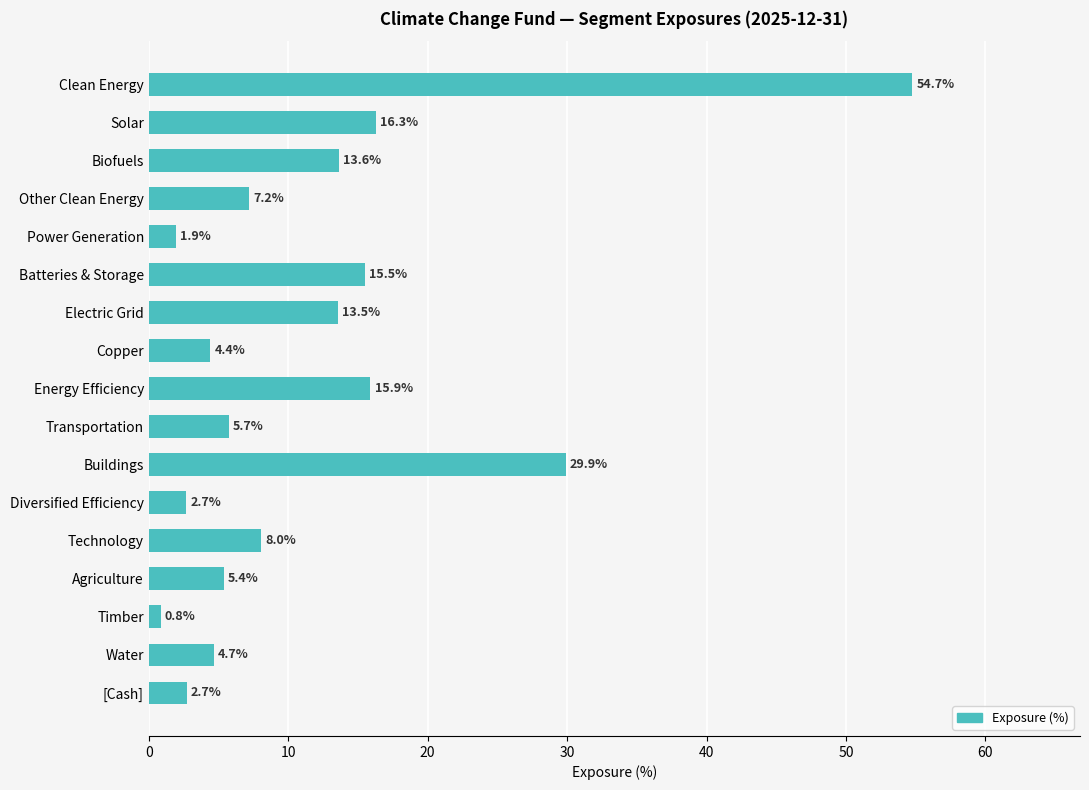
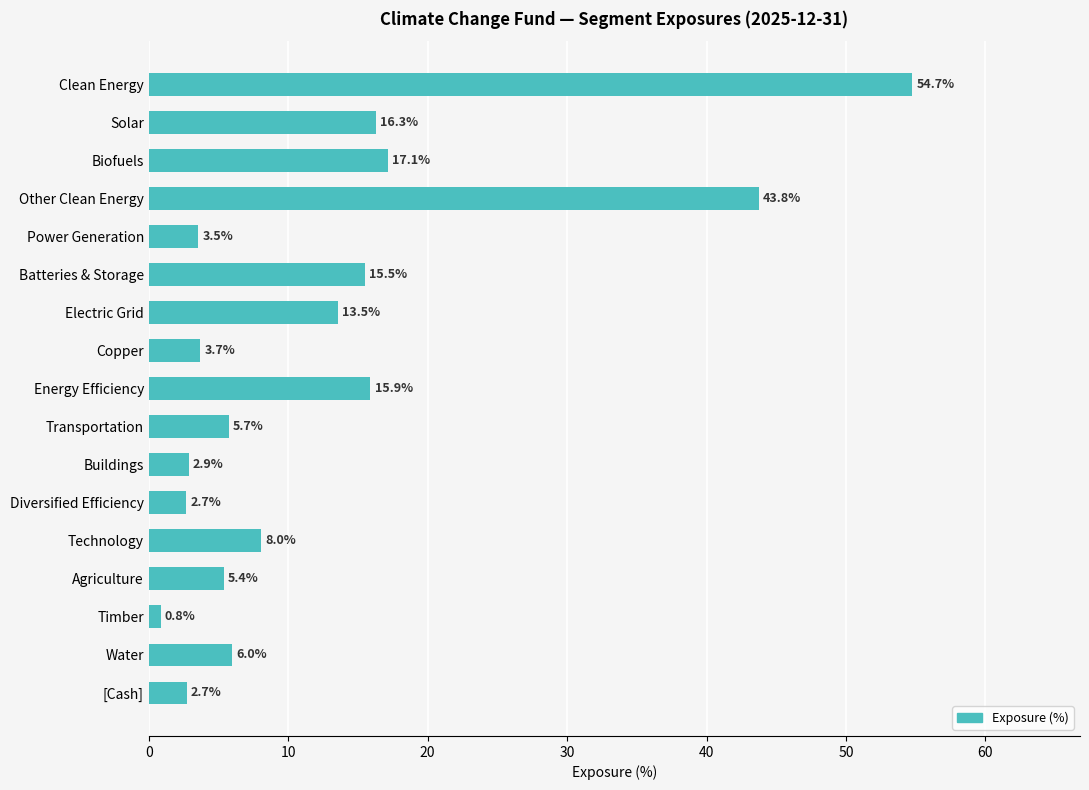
Biofuels: 13.6% -> 17.1%
Other Clean Energy: 7.2% -> 43.8%
Power Generation: 1.9% -> 3.5%
Copper: 4.4% -> 3.7%
Buildings: 29.9% -> 2.9%
Water: 4.7% -> 6.0%
